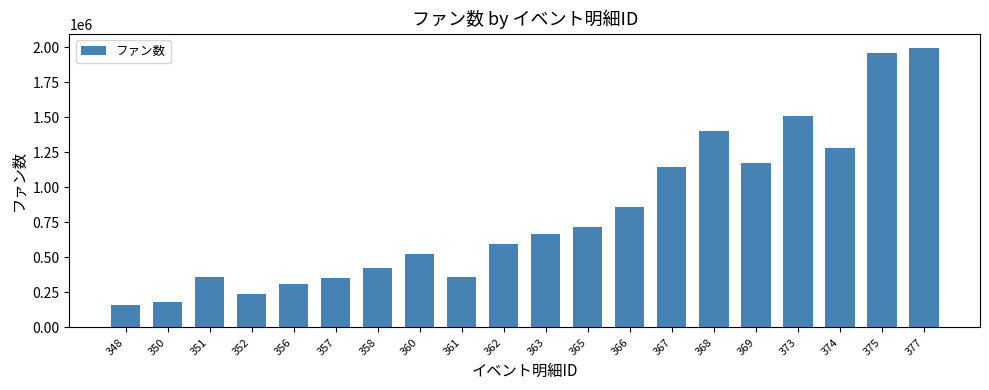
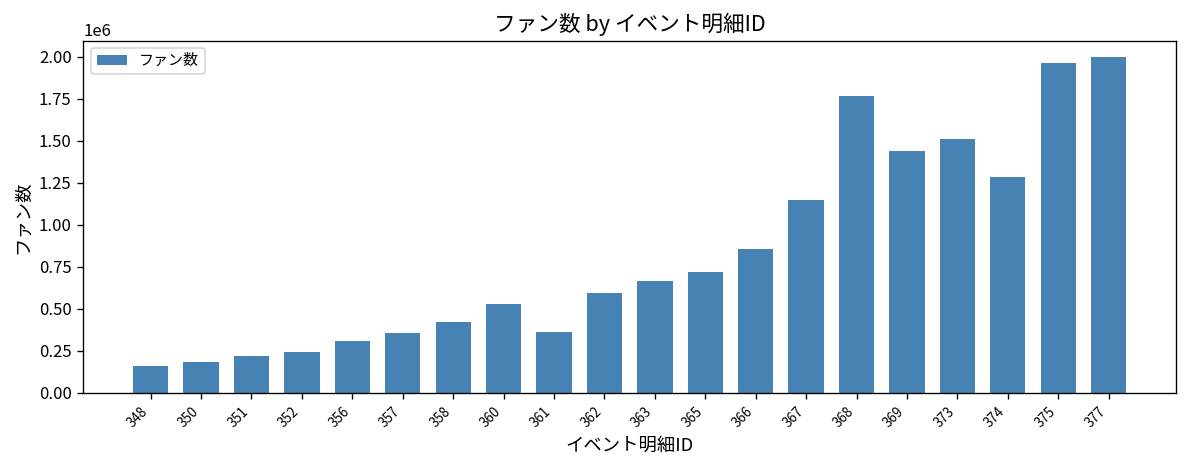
351: 360000 -> 220000
368: 1400000 -> 1770000
369: 1170000 -> 1440000
